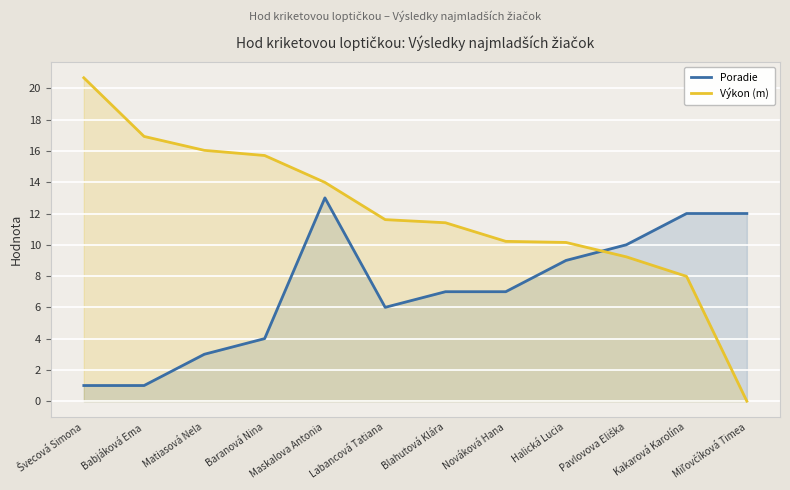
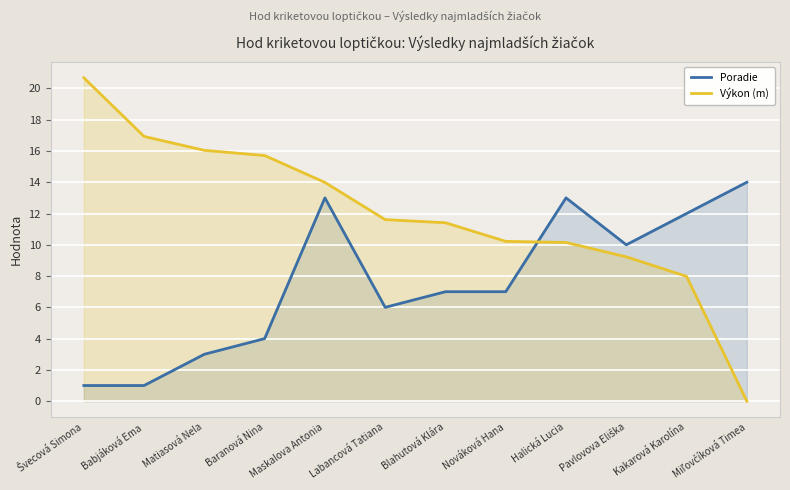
Poradie, Halická Lucia: 9 -> 13
Poradie, Miľovčíková Timea: 12 -> 14
